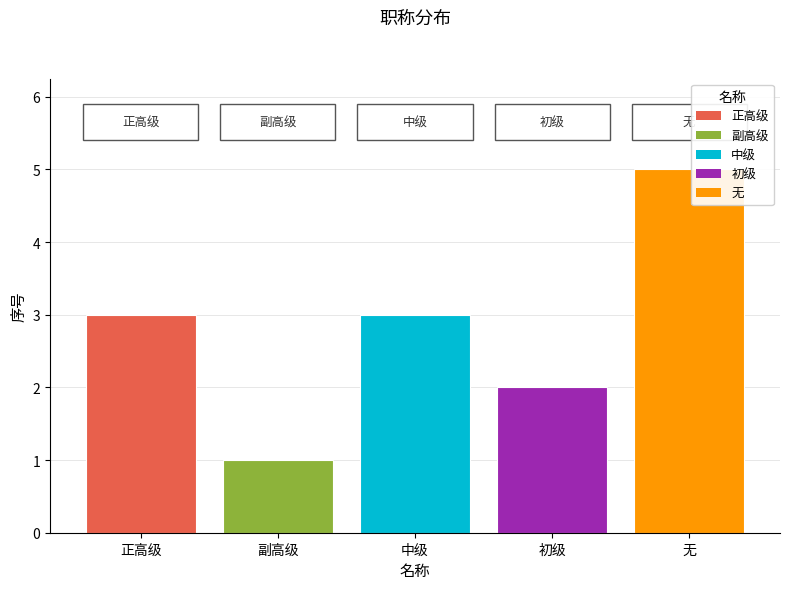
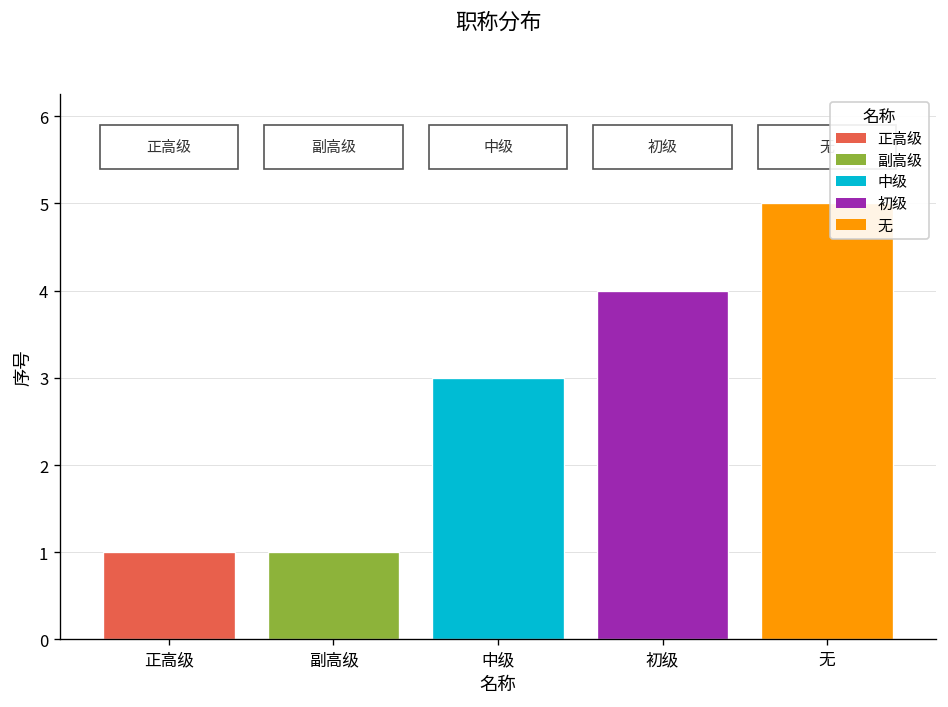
正高级: 3 -> 1
初级: 2 -> 4
